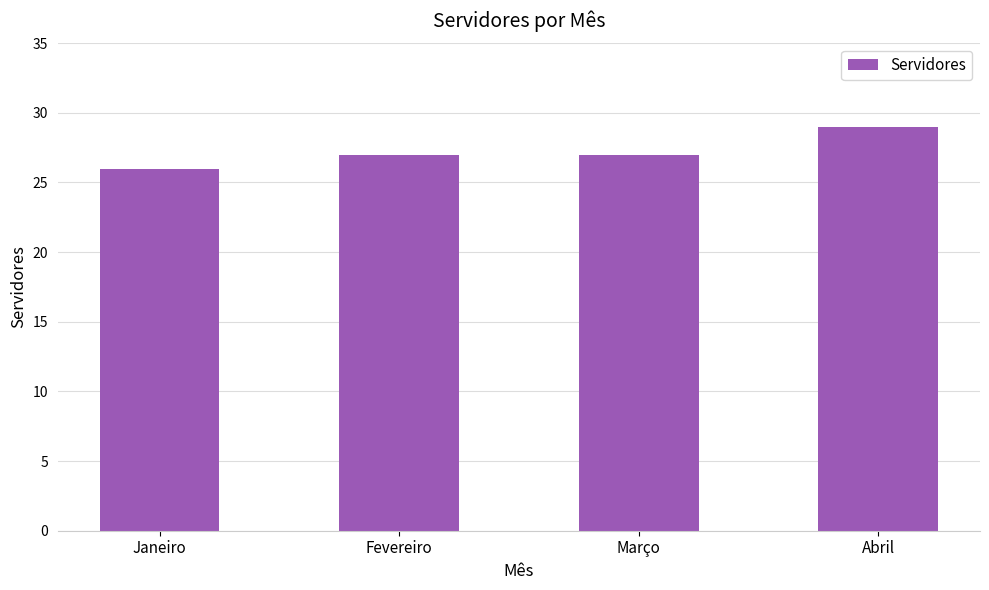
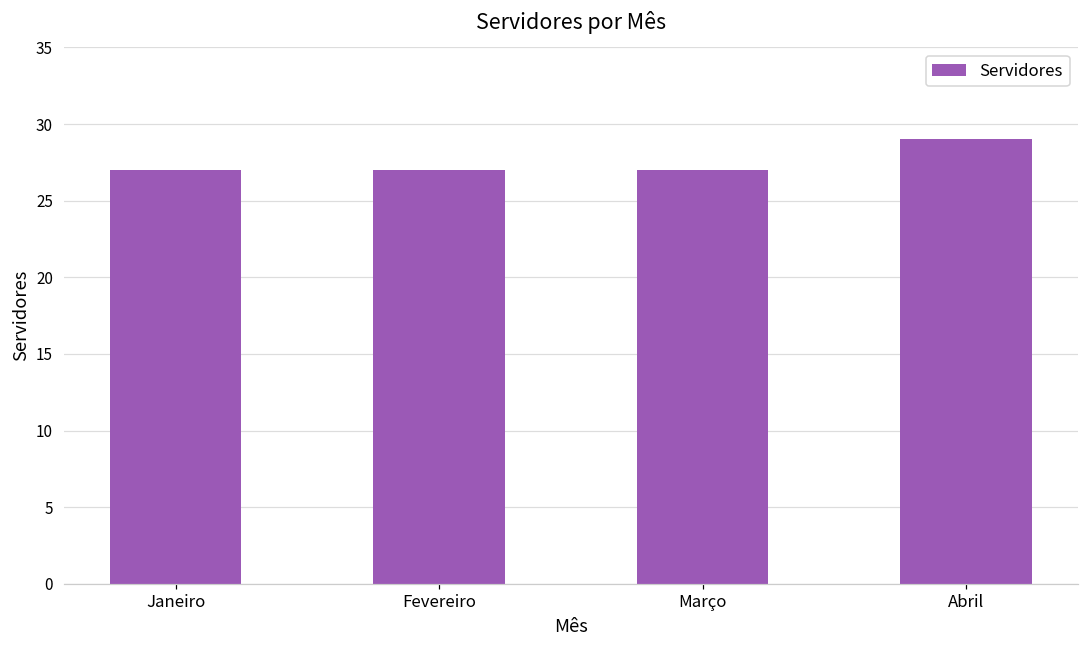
Janeiro: 26 -> 27
